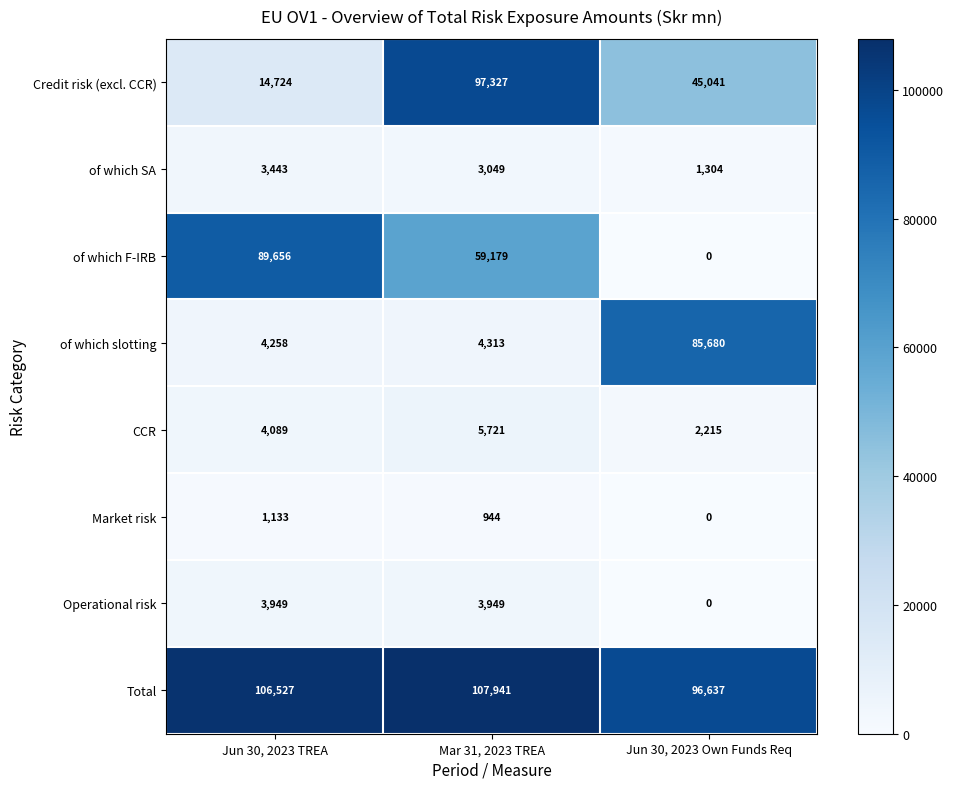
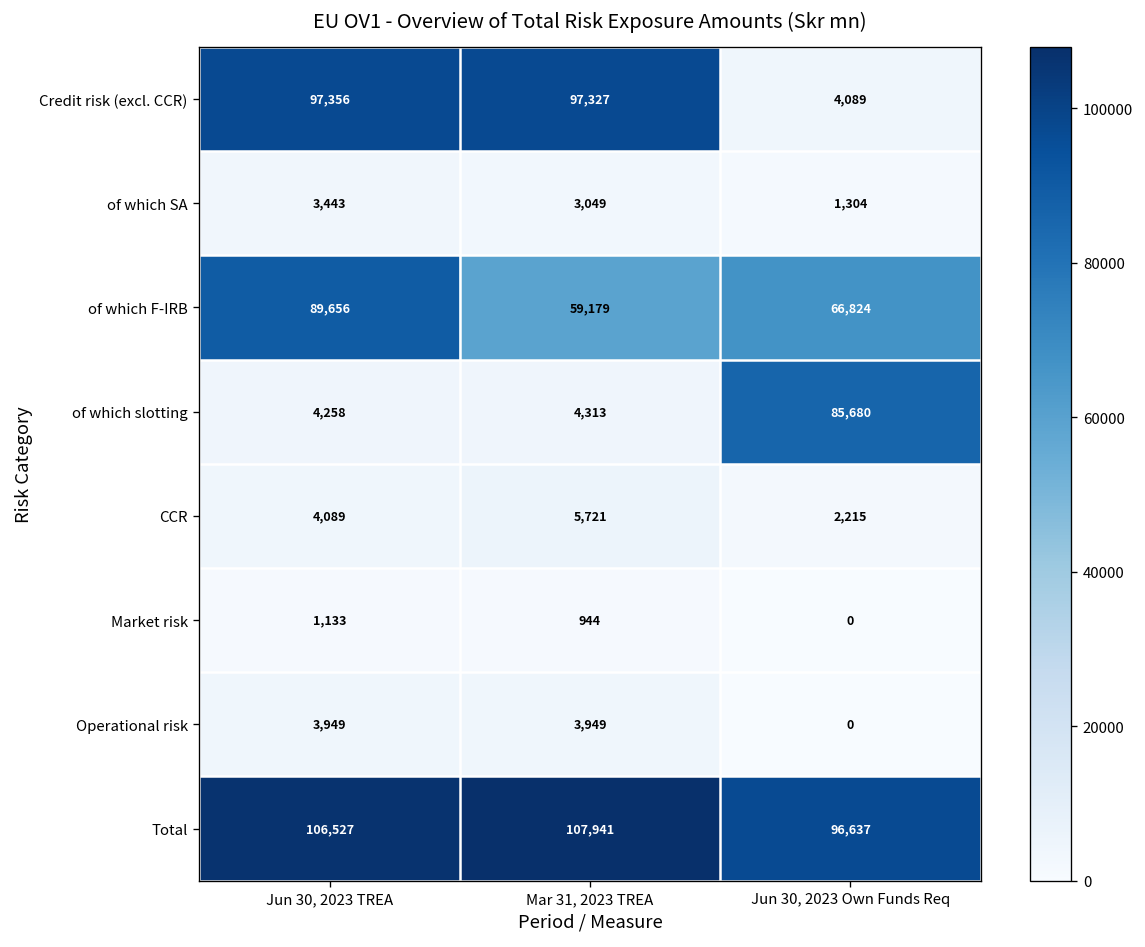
Credit risk (excl. CCR), Jun 30, 2023 TREA: 14,724 -> 97,356
Credit risk (excl. CCR), Jun 30, 2023 Own Funds Req: 45,041 -> 4,089
of which F-IRB, Jun 30, 2023 Own Funds Req: 0 -> 66,824
